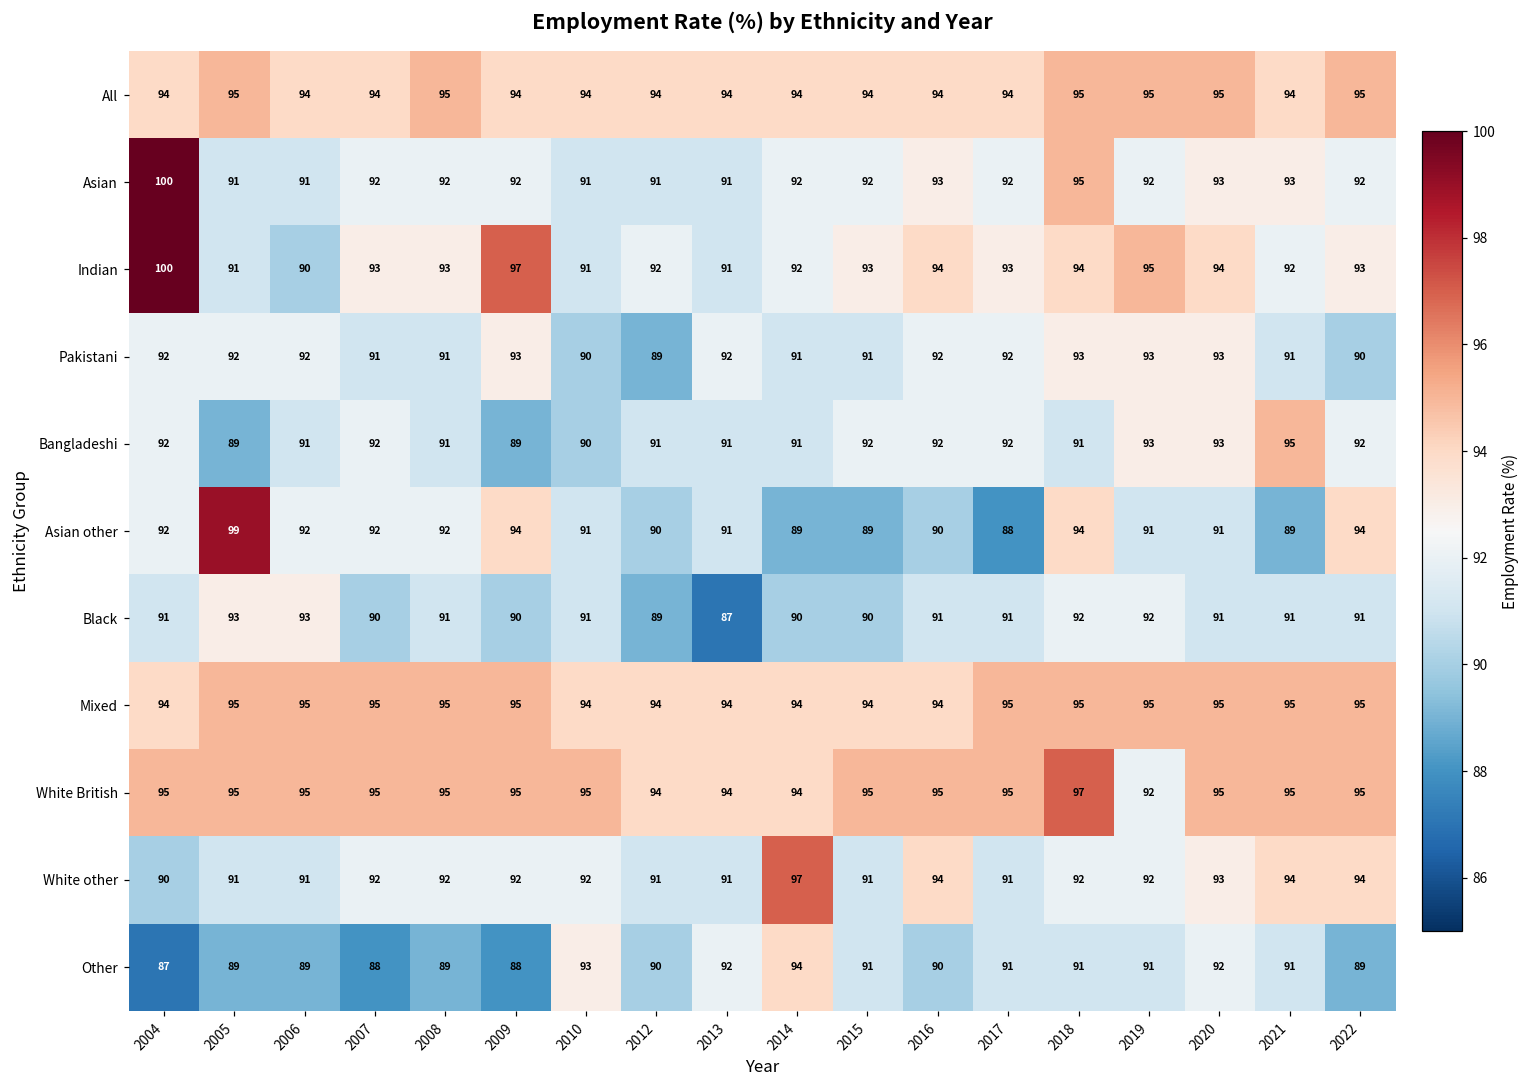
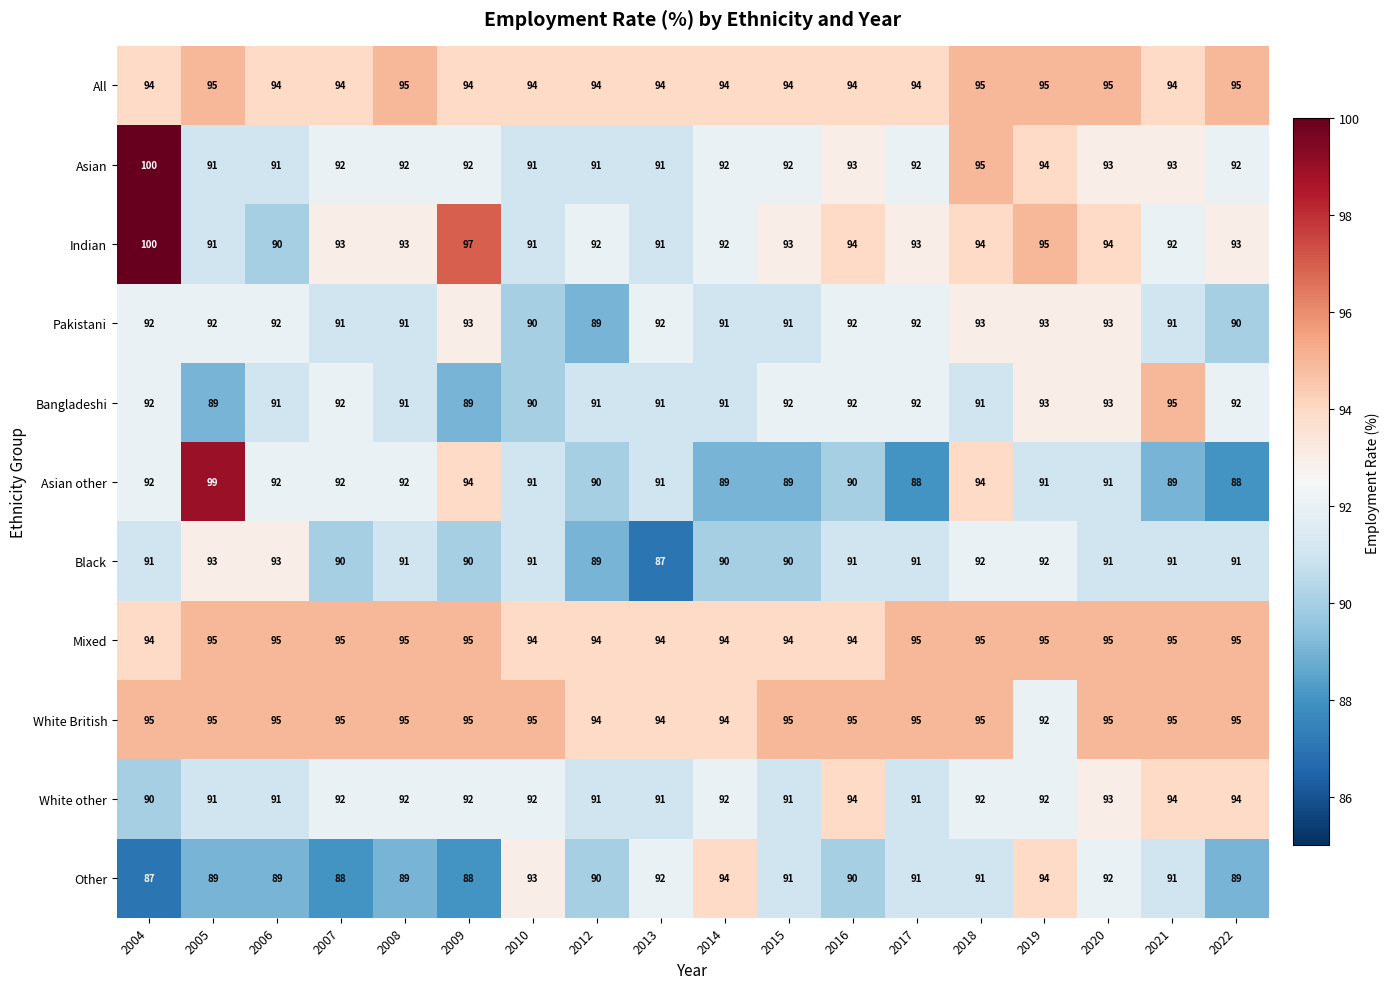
Asian, 2019: 92 -> 94
Asian other, 2022: 94 -> 88
White British, 2018: 97 -> 95
White other, 2014: 97 -> 92
Other, 2019: 91 -> 94
